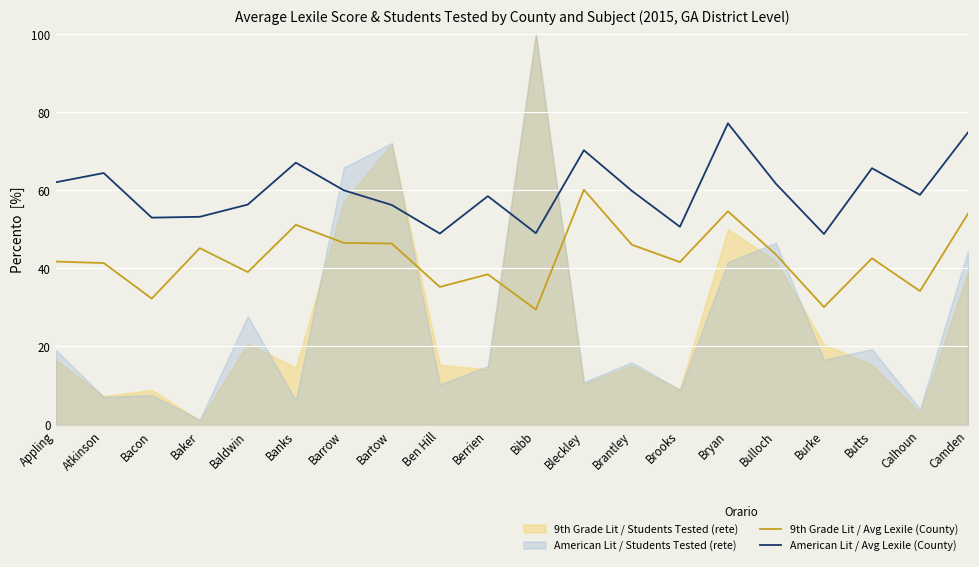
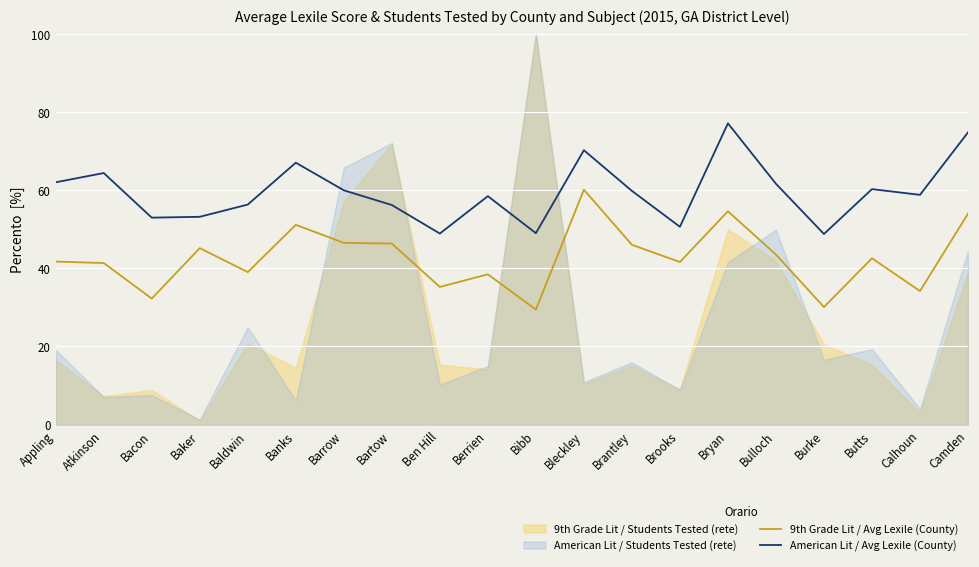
American Lit / Students Tested (rete), Baldwin: 28 -> 25
American Lit / Students Tested (rete), Bulloch: 47 -> 50
American Lit / Avg Lexile (County), Butts: 66 -> 60
